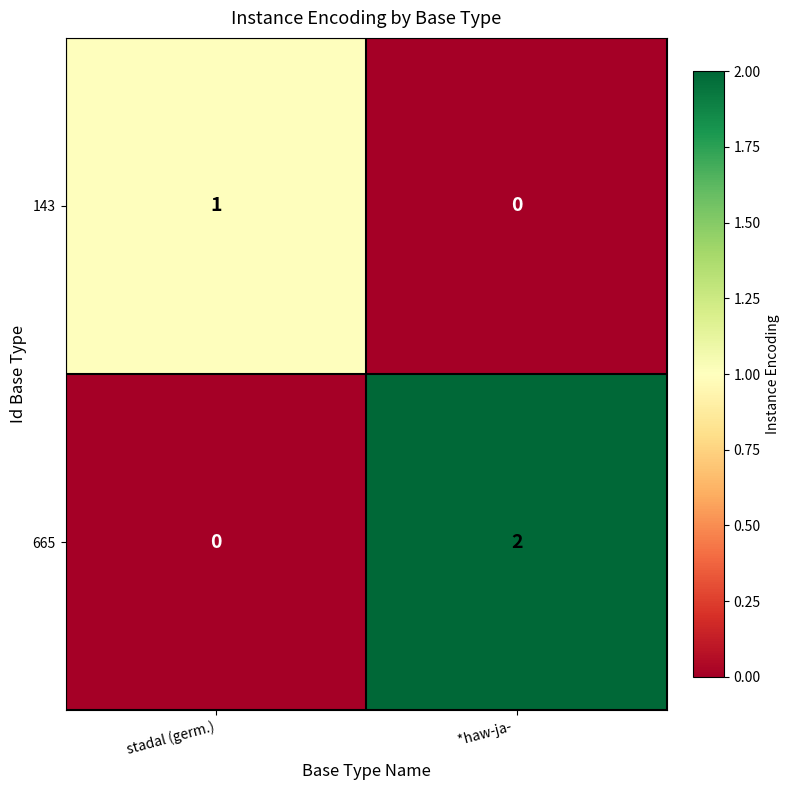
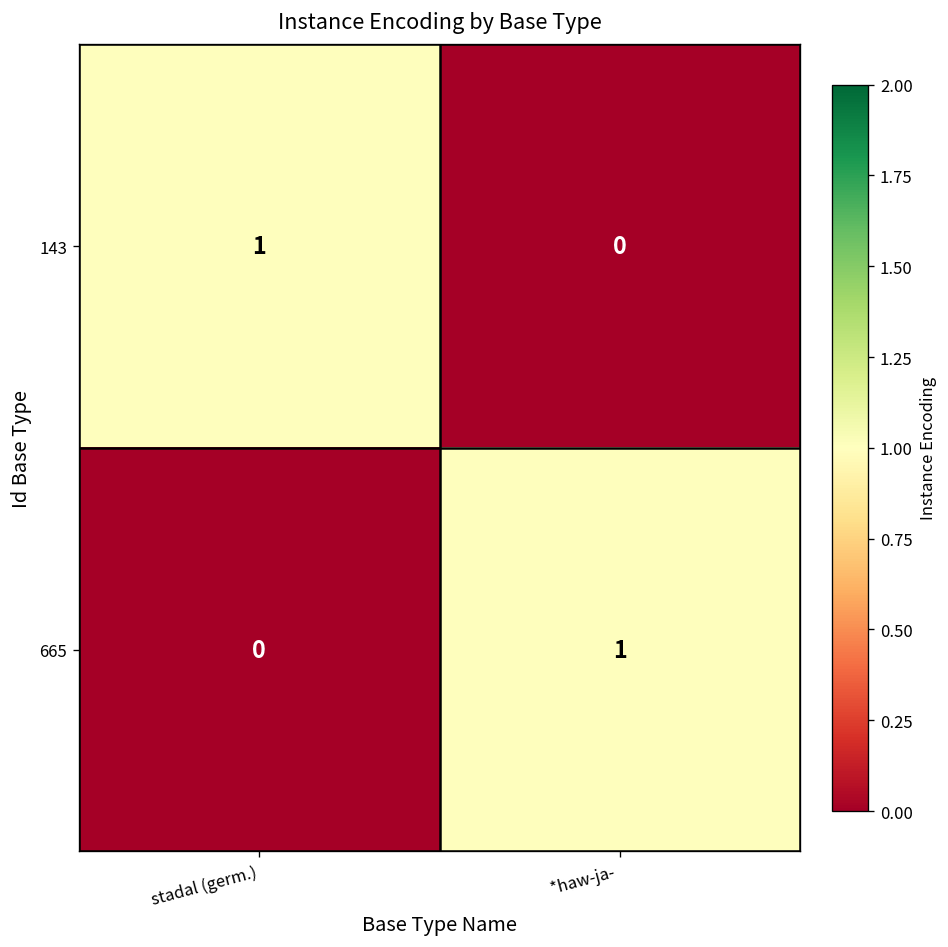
665, *haw-ja-: 2 -> 1
